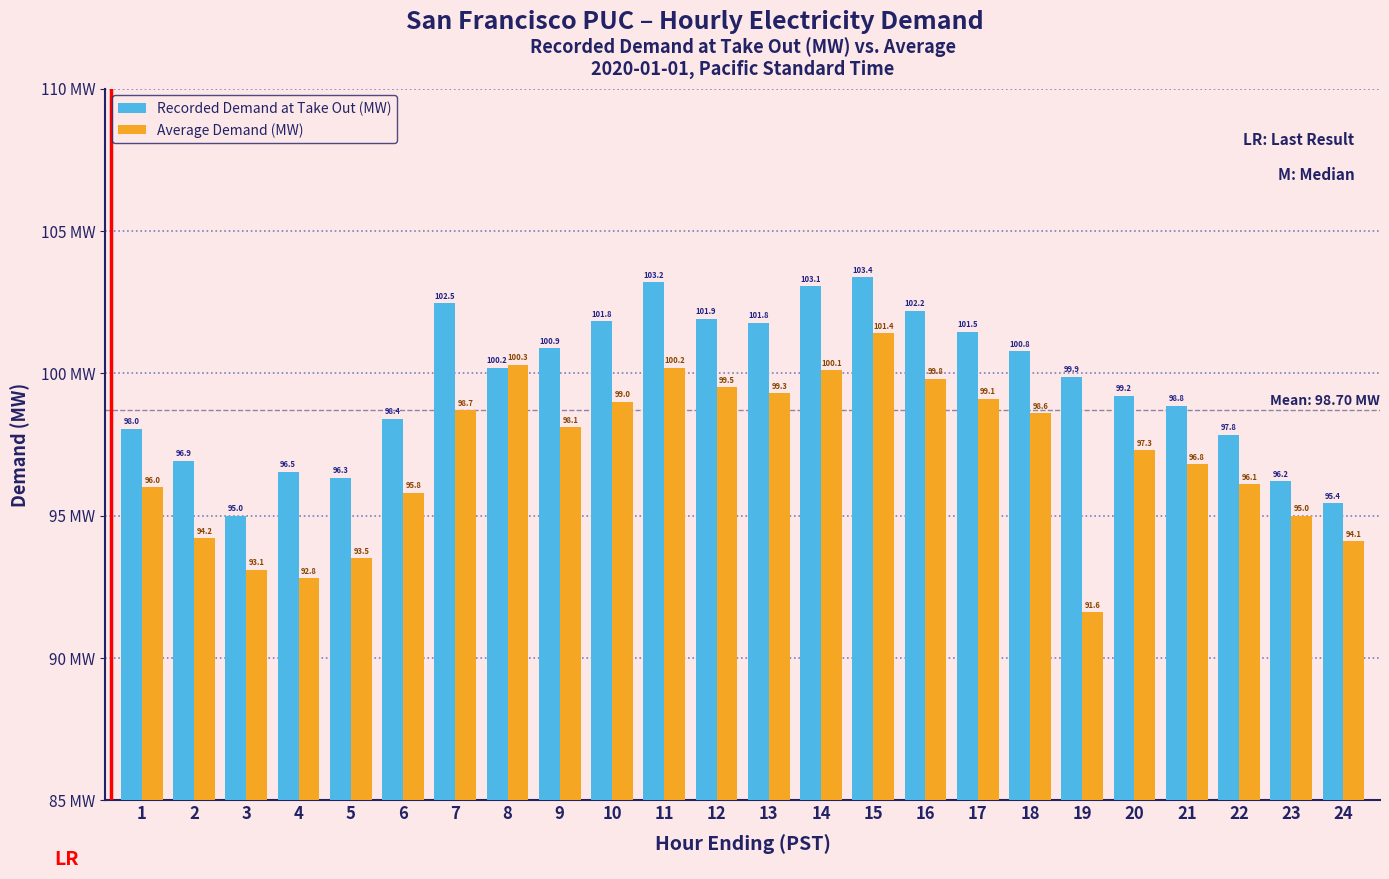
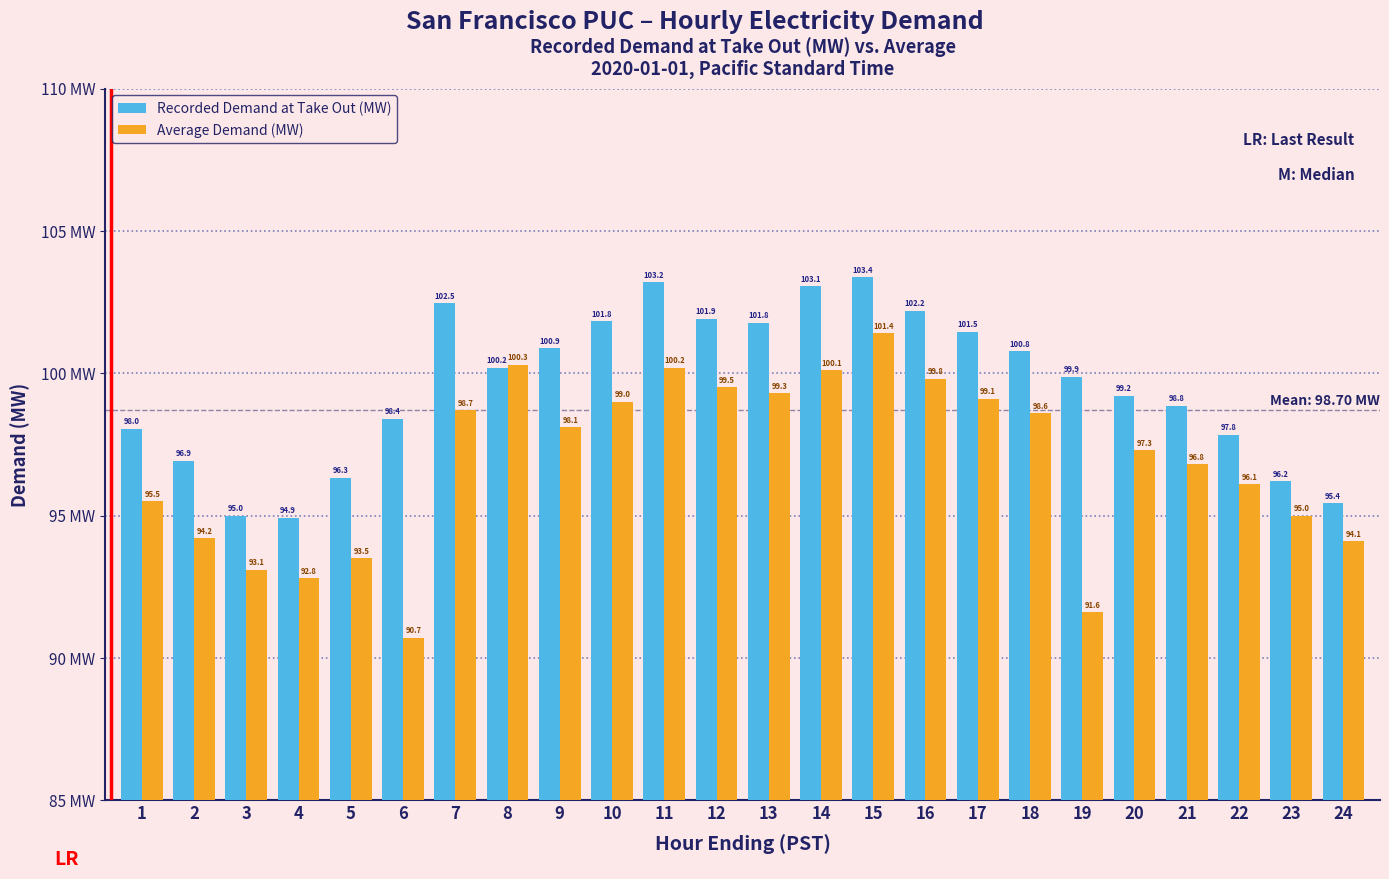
Average Demand (MW), 1: 96.0 -> 95.5
Recorded Demand at Take Out (MW), 4: 96.5 -> 94.9
Average Demand (MW), 6: 95.8 -> 90.7
